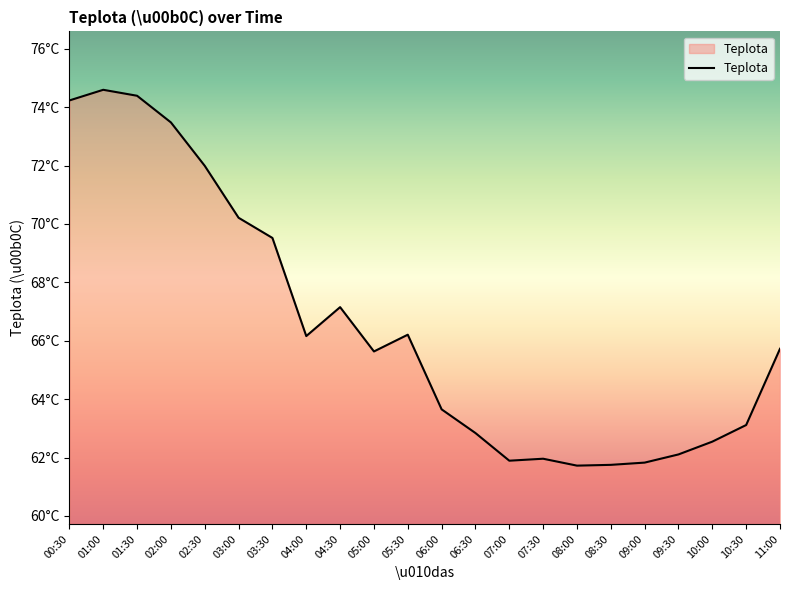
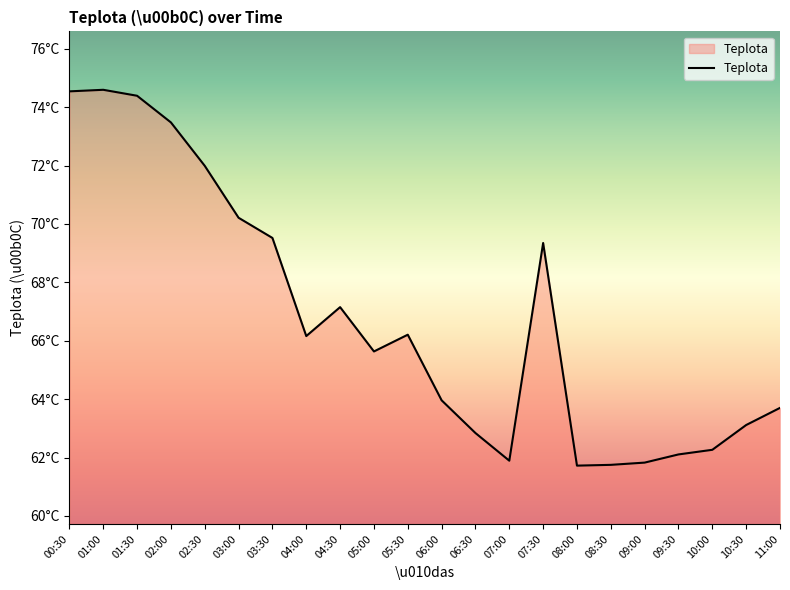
00:30: 74.2°C -> 74.5°C
06:00: 63.7°C -> 64.0°C
07:30: 62.0°C -> 69.3°C
10:00: 62.5°C -> 62.3°C
11:00: 65.7°C -> 63.7°C
